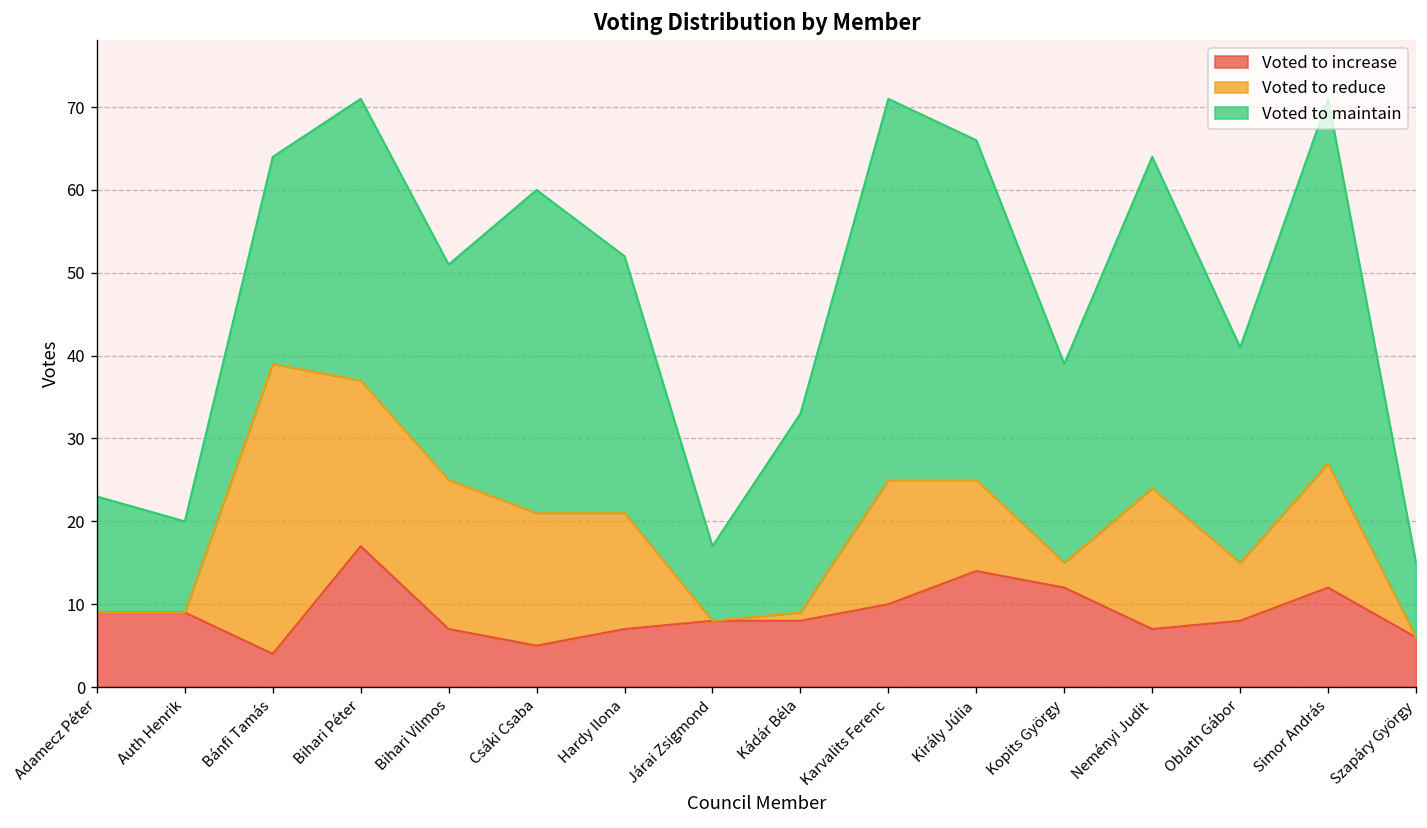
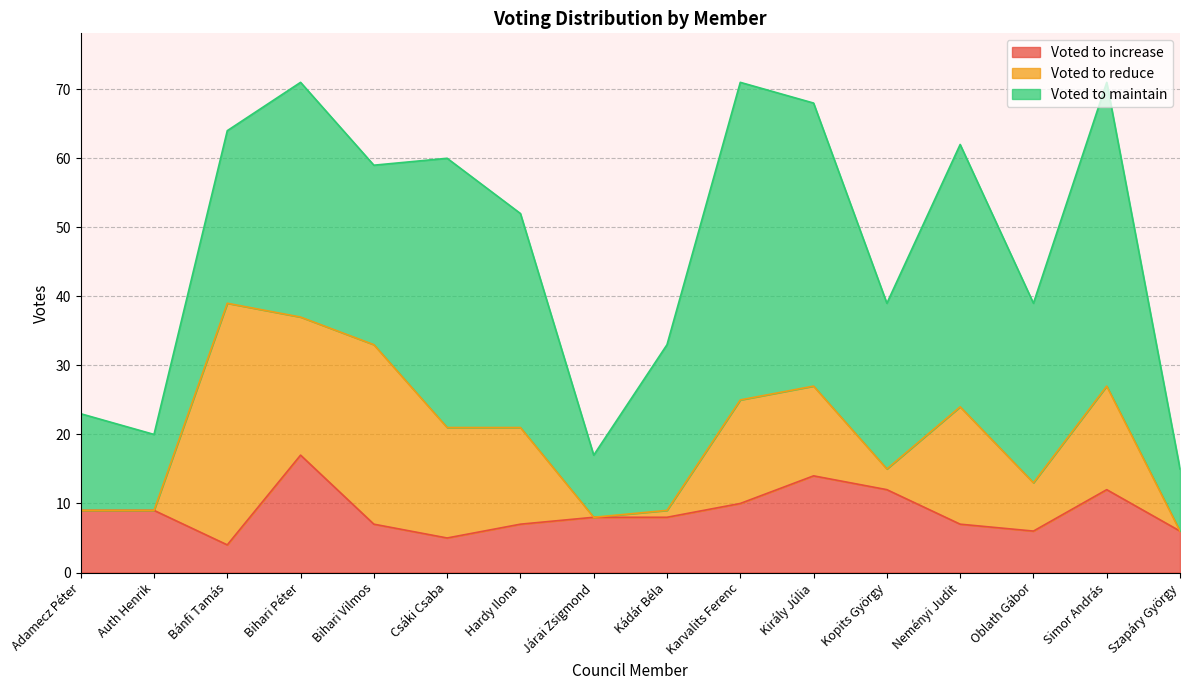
Voted to reduce, Bihari Vilmos: 18 -> 26
Voted to reduce, Király Júlia: 11 -> 13
Voted to maintain, Neményi Judit: 40 -> 38
Voted to increase, Oblath Gábor: 8 -> 6
